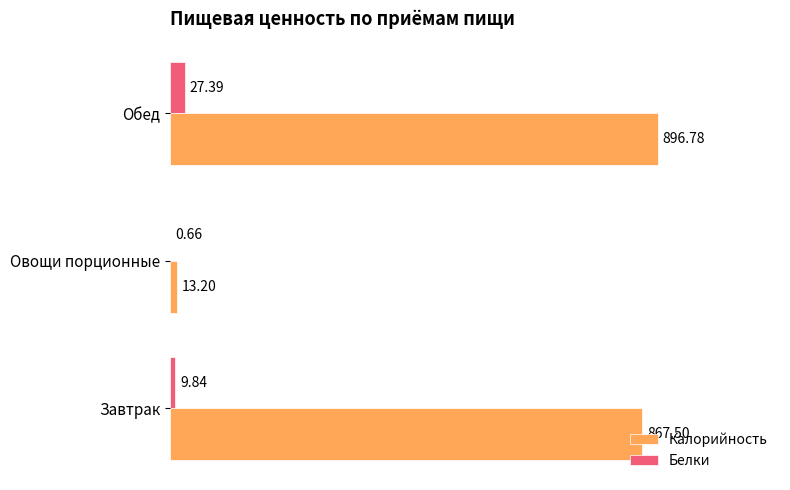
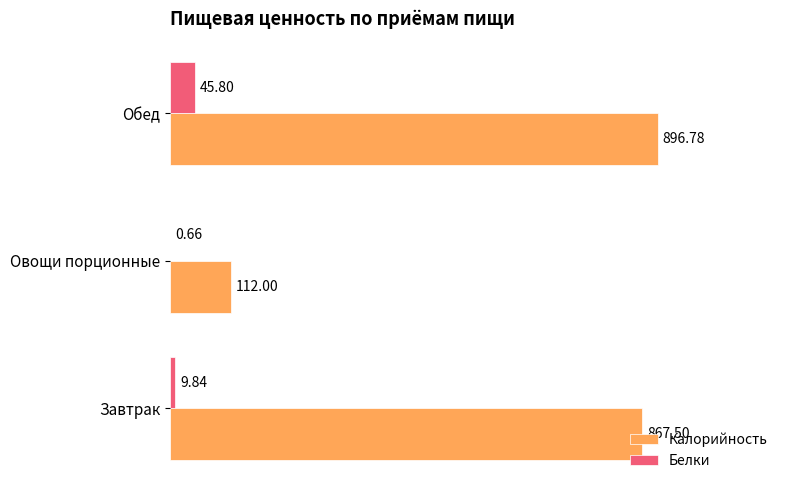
Белки, Обед: 27.39 -> 45.80
Калорийность, Овощи порционные: 13.20 -> 112.00
